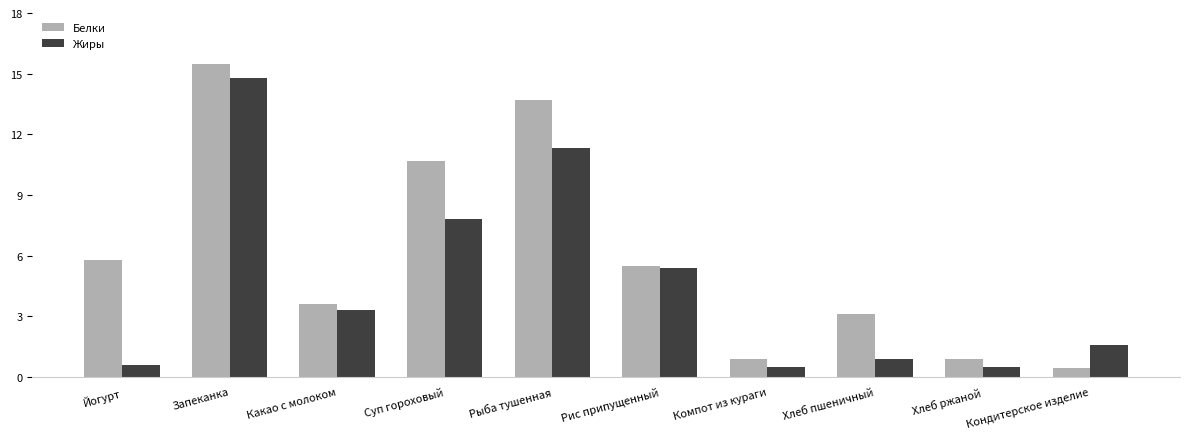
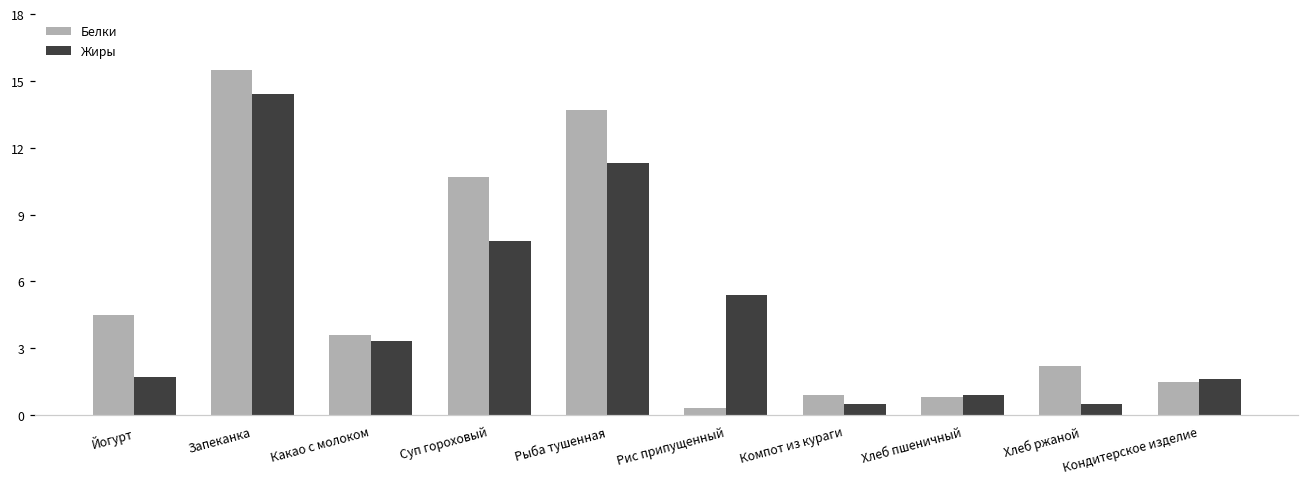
Белки, Йогурт: 5.8 -> 4.5
Жиры, Йогурт: 0.6 -> 1.7
Жиры, Запеканка: 14.8 -> 14.4
Белки, Рис припущенный: 5.5 -> 0.3
Белки, Хлеб пшеничный: 3.1 -> 0.8
Белки, Хлеб ржаной: 0.9 -> 2.2
Белки, Кондитерское изделие: 0.5 -> 1.5
